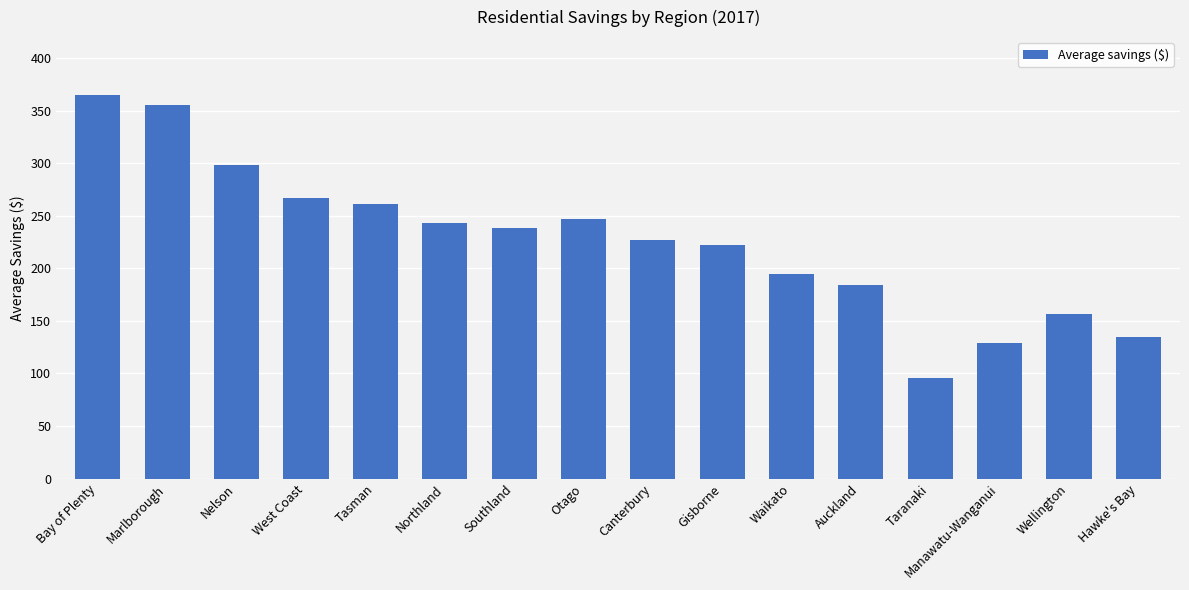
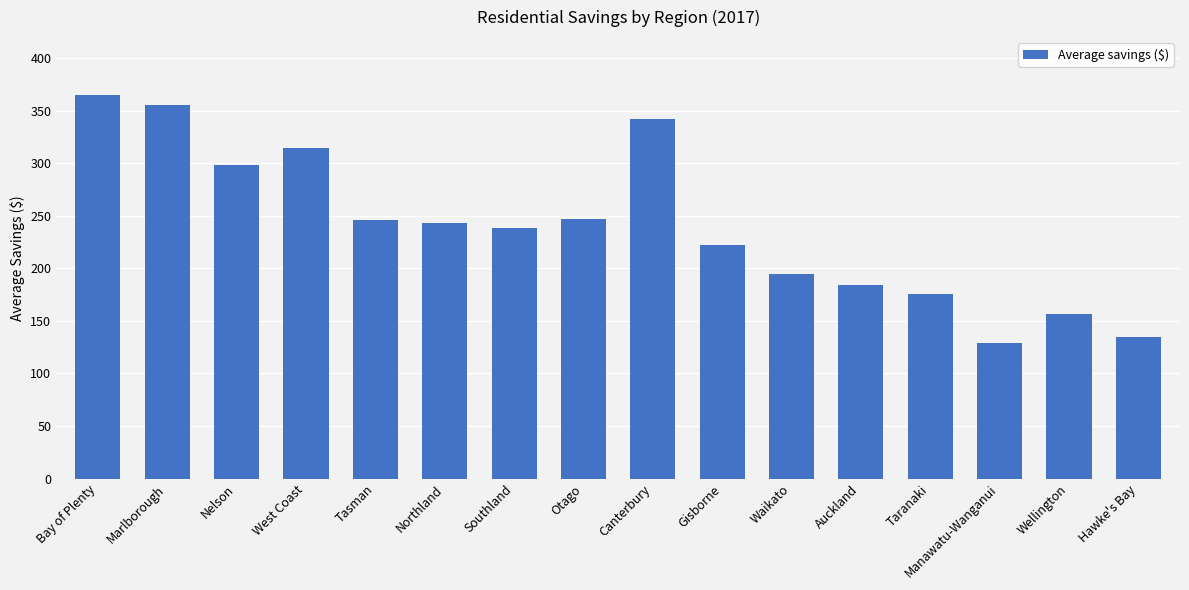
West Coast: 267 -> 314
Tasman: 261 -> 246
Canterbury: 227 -> 342
Taranaki: 96 -> 175
